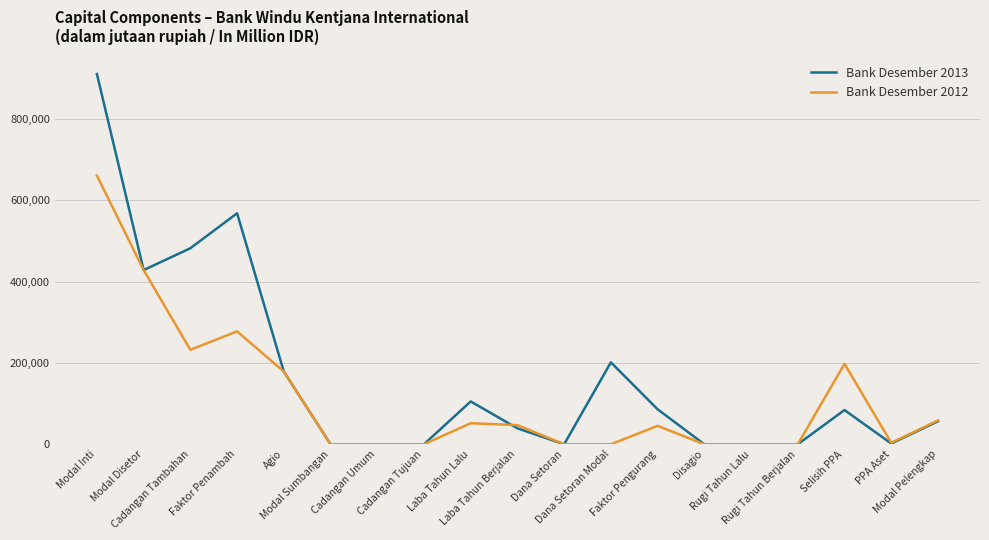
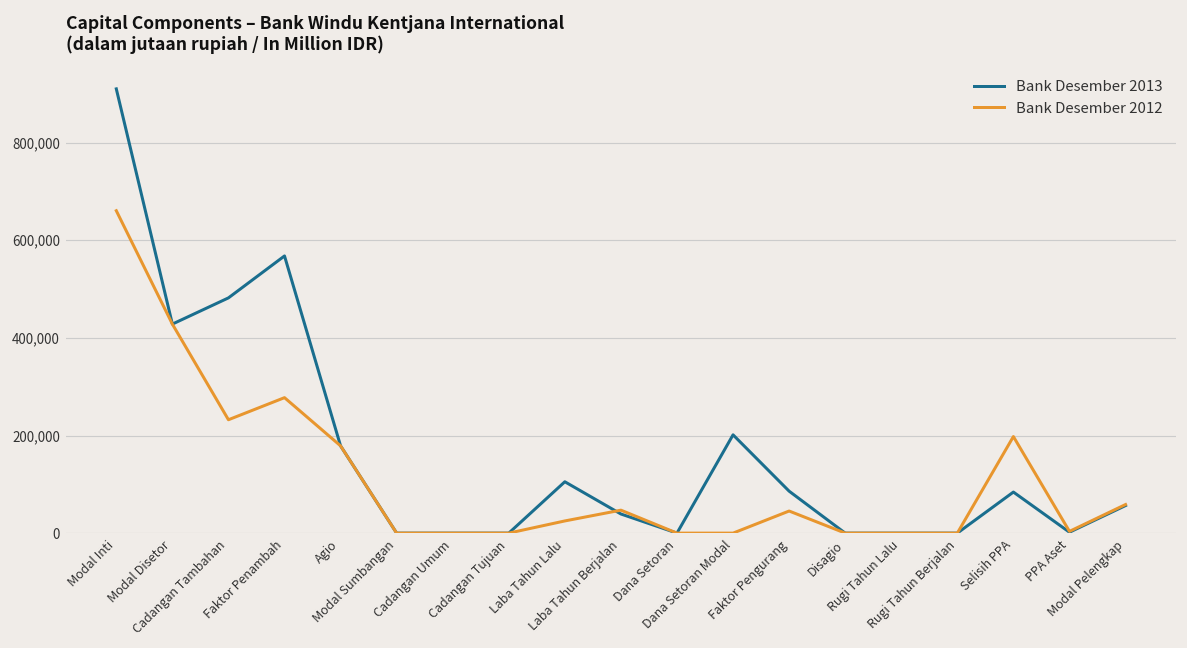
Bank Desember 2012, Laba Tahun Lalu: 50,000 -> 20,000
